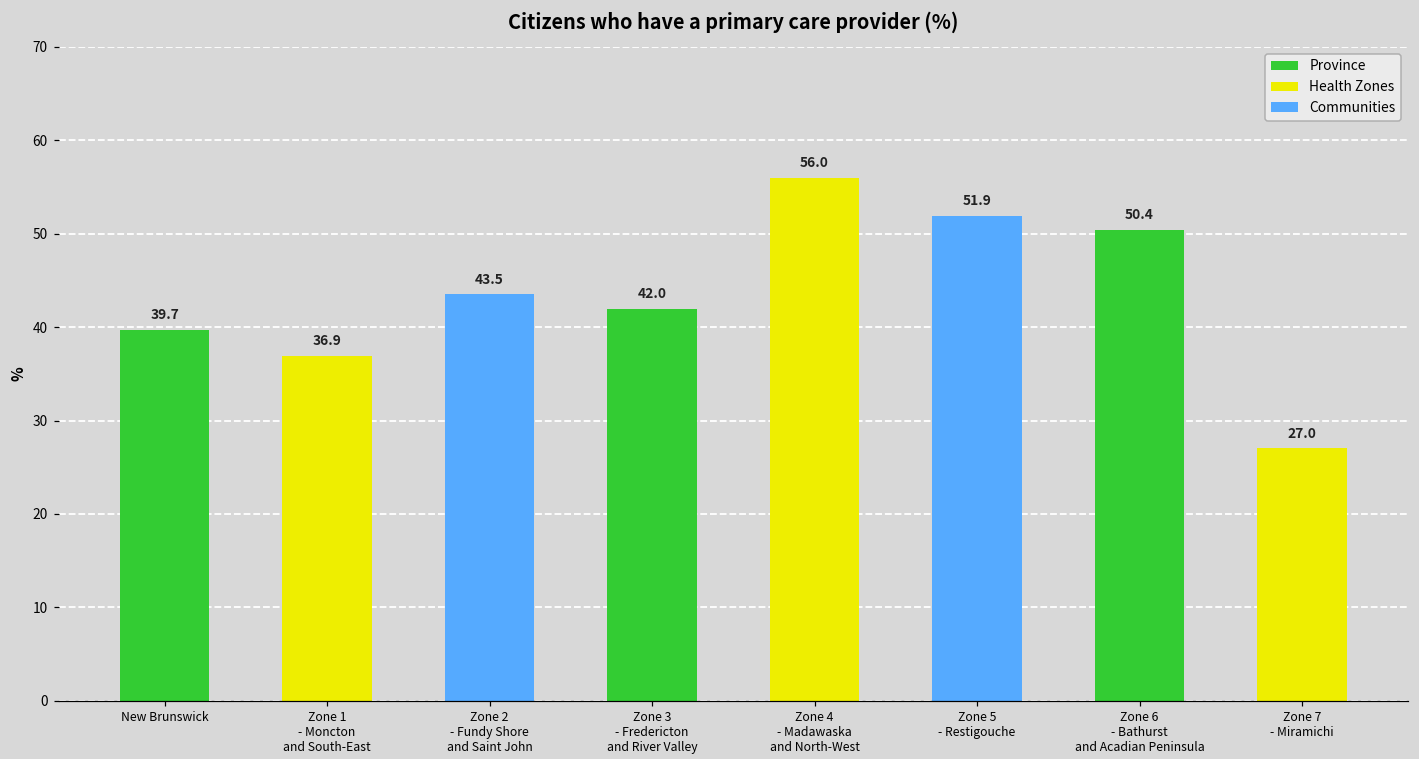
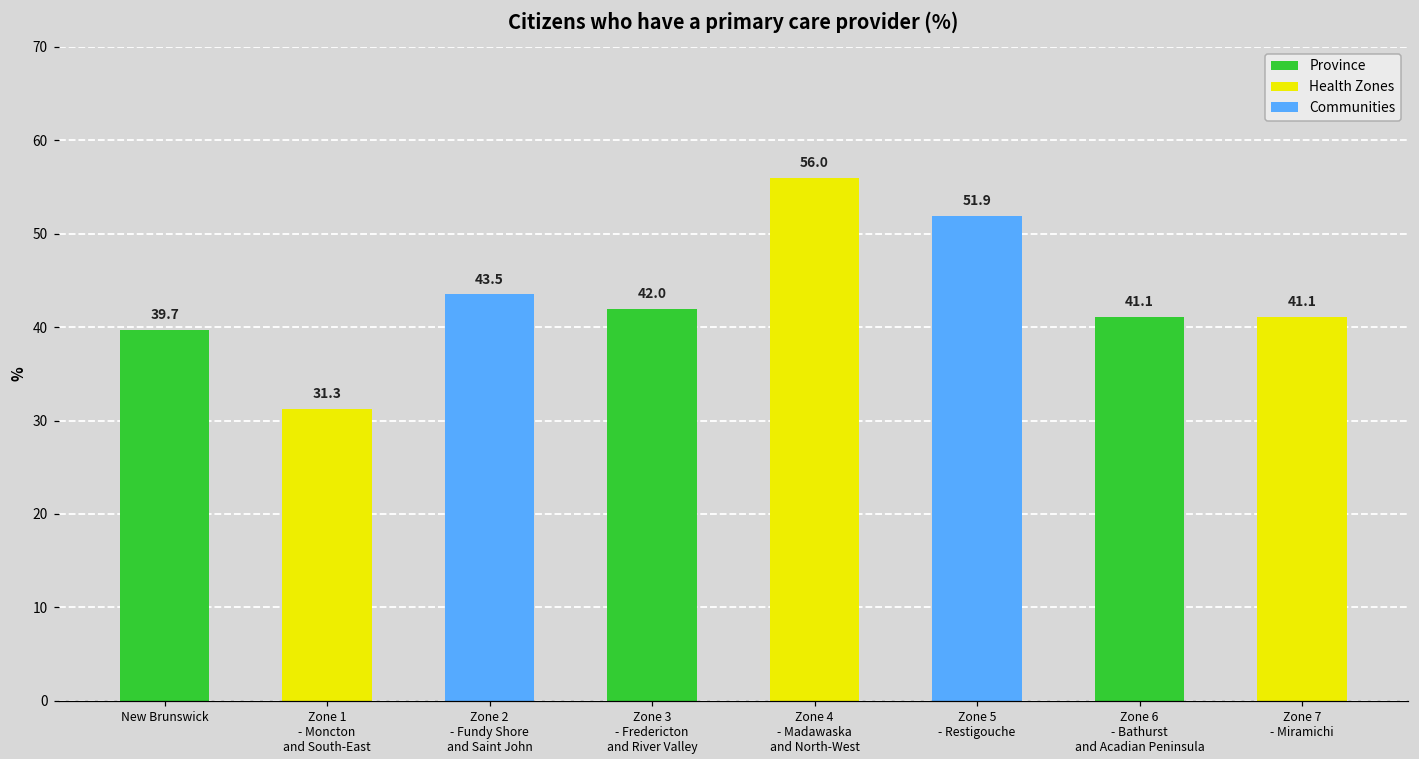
Zone 1 - Moncton and South-East: 36.9 -> 31.3
Zone 6 - Bathurst and Acadian Peninsula: 50.4 -> 41.1
Zone 7 - Miramichi: 27.0 -> 41.1
